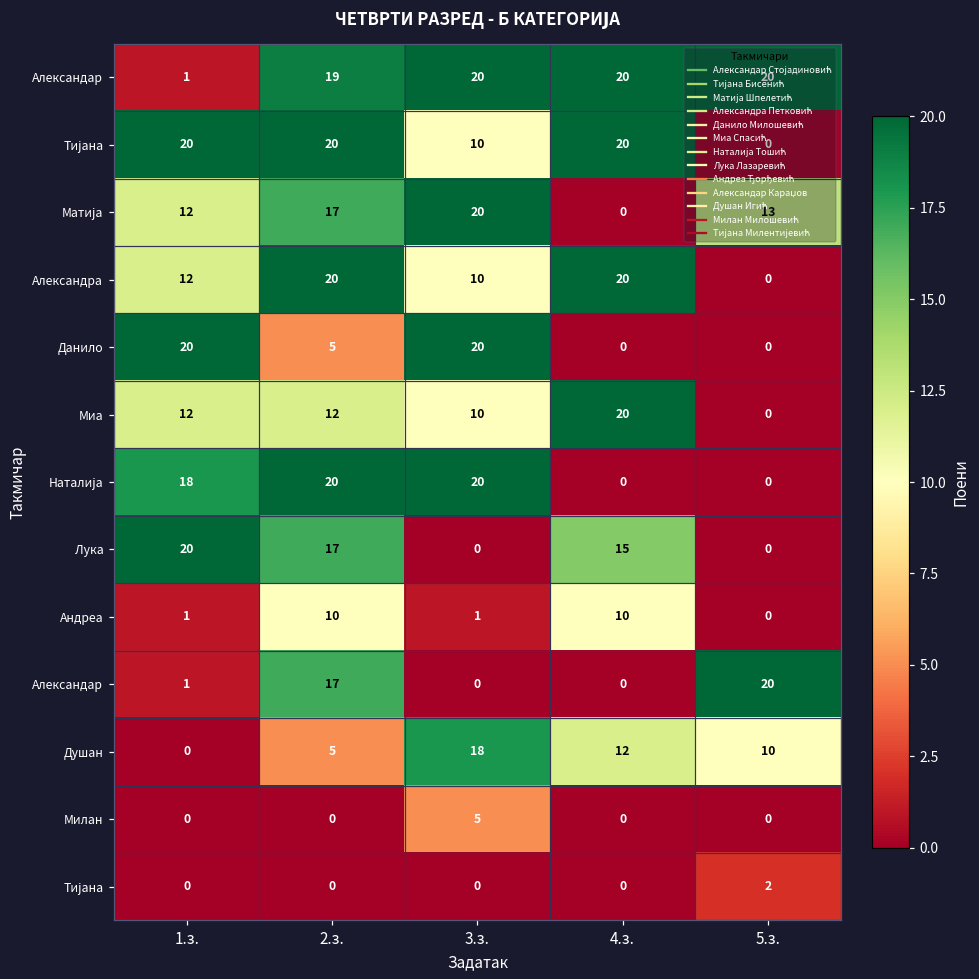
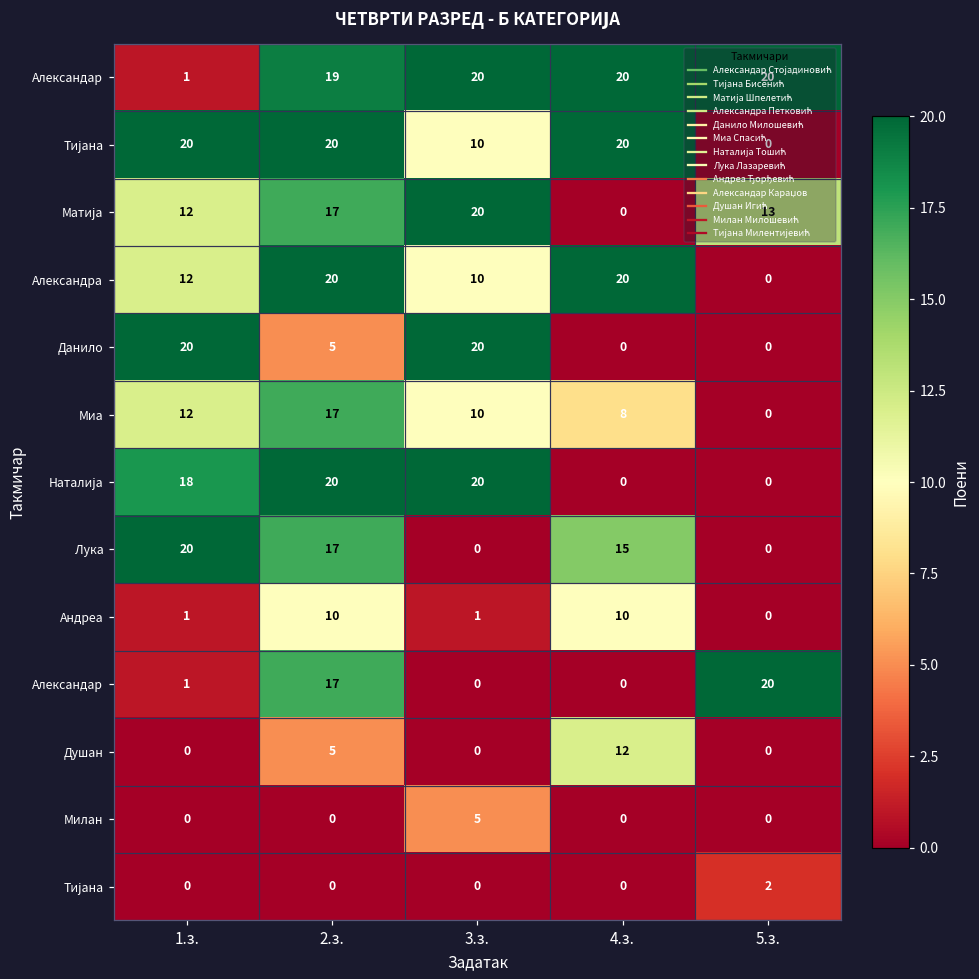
Миа, 2.з.: 12 -> 17
Миа, 4.з.: 20 -> 8
Душан, 3.з.: 18 -> 0
Душан, 5.з.: 10 -> 0
